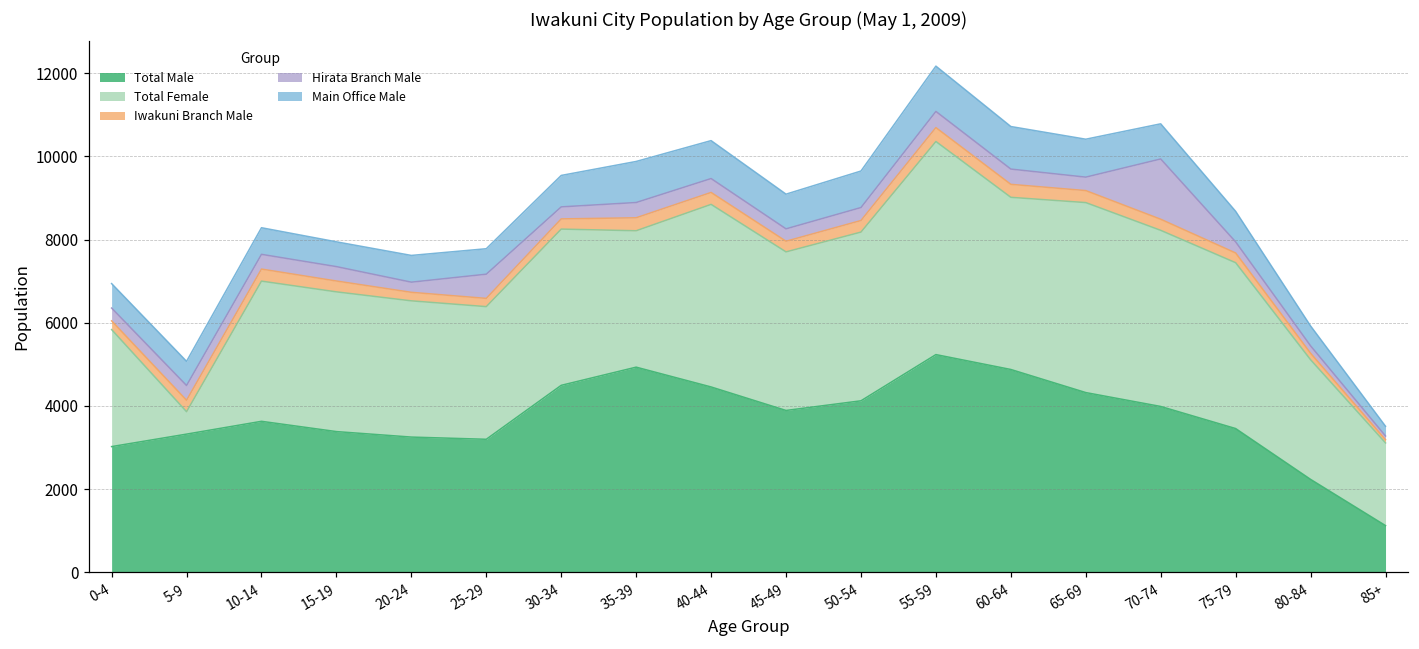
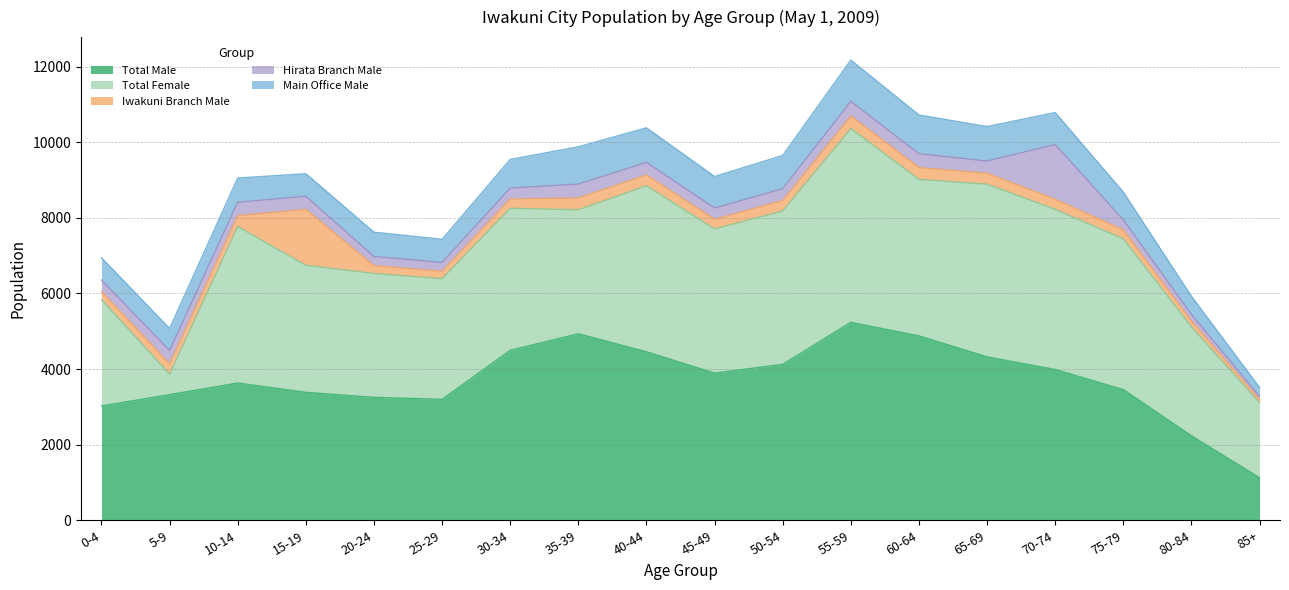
Total Female, 10-14: 3400 -> 4100
Iwakuni Branch Male, 15-19: 300 -> 1500
Hirata Branch Male, 25-29: 600 -> 200
